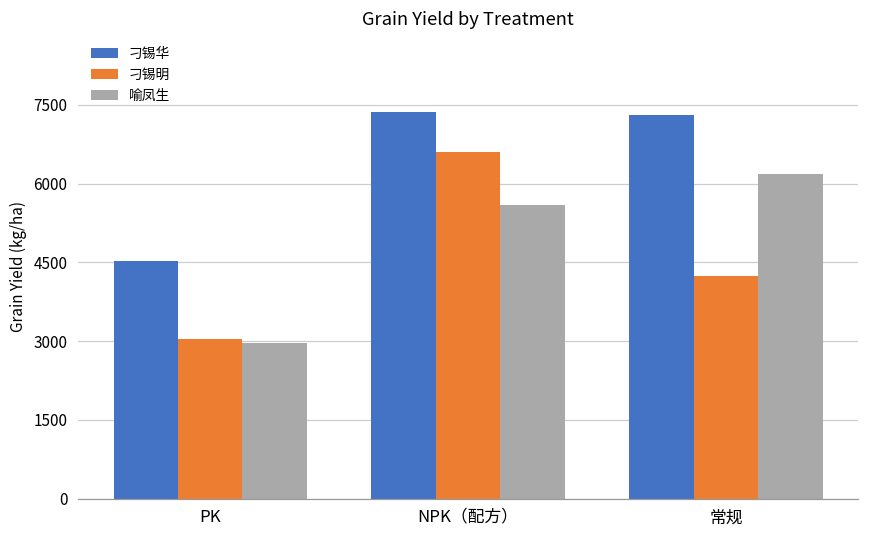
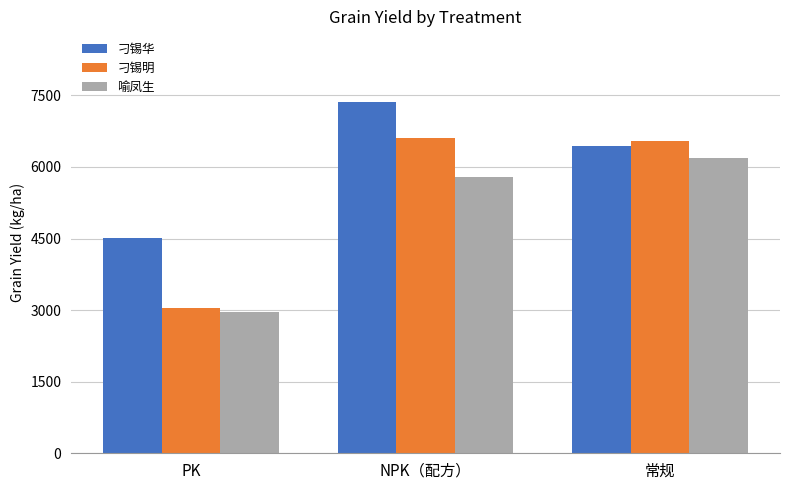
喻凤生, NPK（配方）: 5600 -> 5800
刁锡华, 常规: 7300 -> 6400
刁锡明, 常规: 4200 -> 6500
